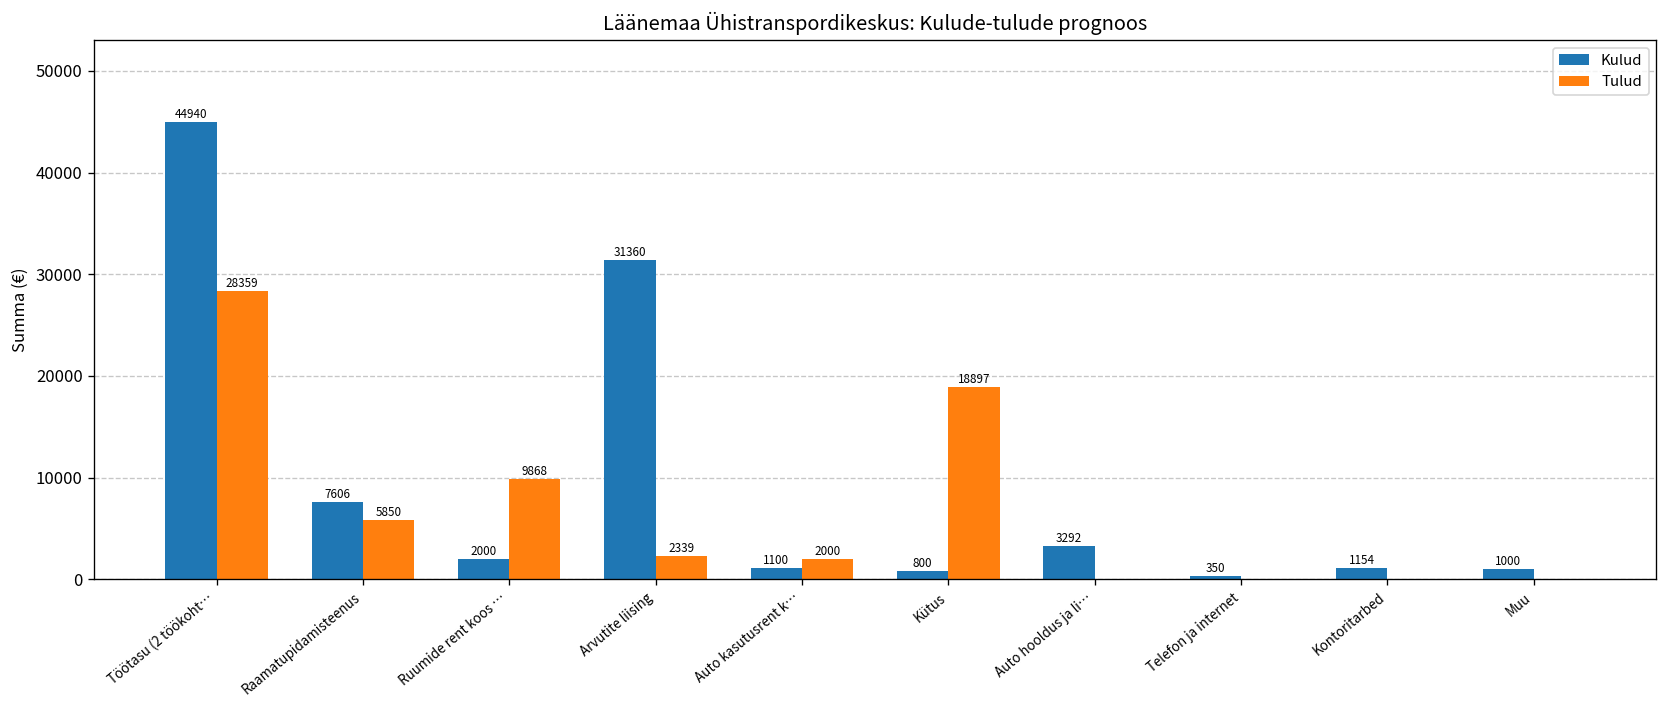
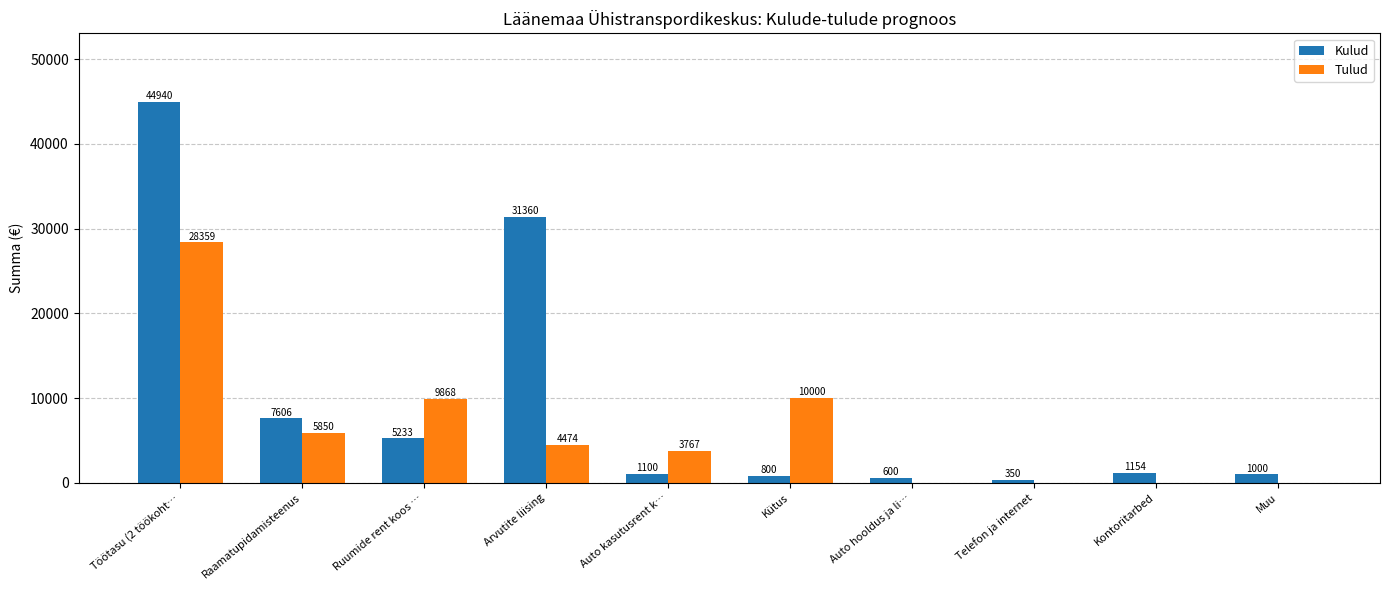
Kulud, Ruumide rent koos …: 2000 -> 5233
Tulud, Arvutite liising: 2339 -> 4474
Tulud, Auto kasutusrent k…: 2000 -> 3767
Tulud, Kütus: 18897 -> 10000
Kulud, Auto hooldus ja li…: 3292 -> 600
